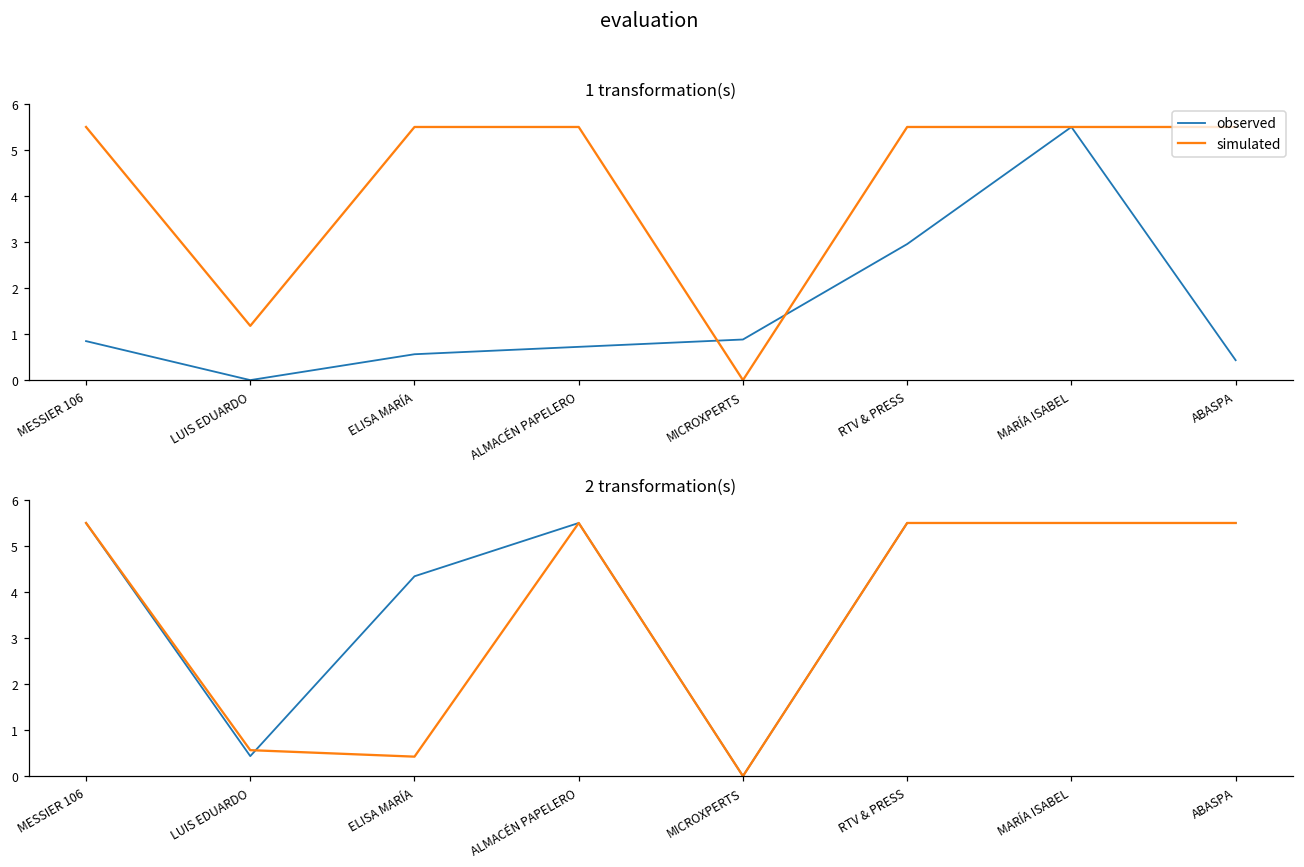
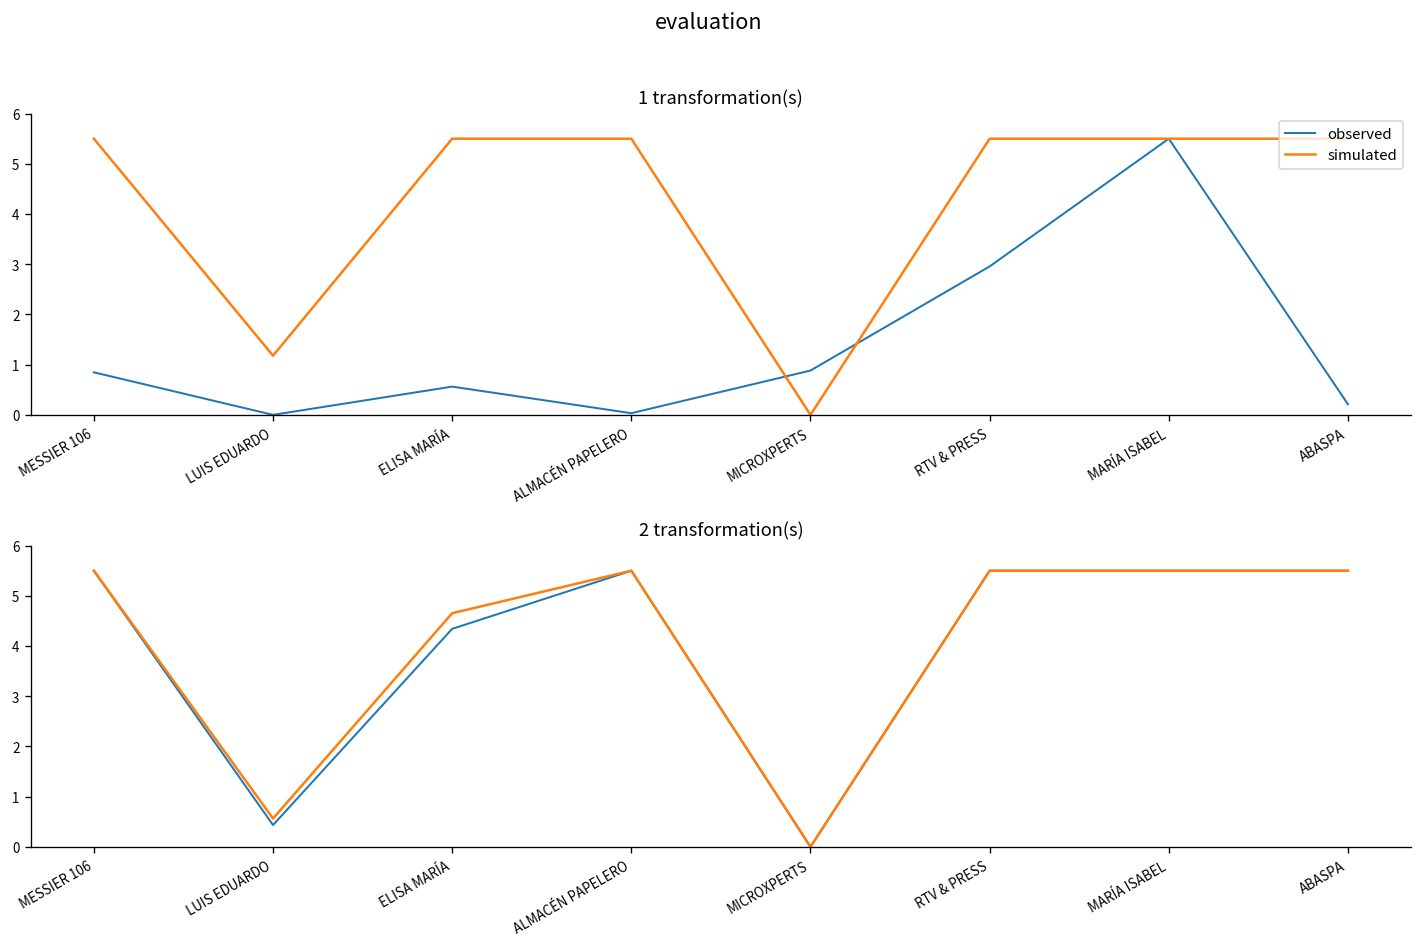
1 transformation(s), observed, ALMACÉN PAPELERO: 0.7 -> 0.0
1 transformation(s), observed, ABASPA: 0.4 -> 0.2
2 transformation(s), simulated, ELISA MARÍA: 0.4 -> 4.7
